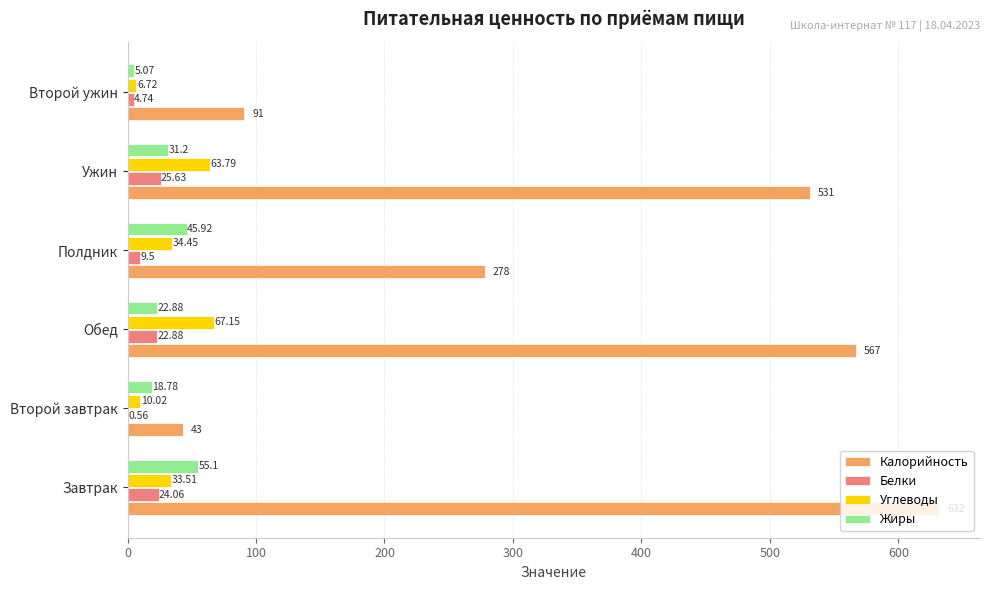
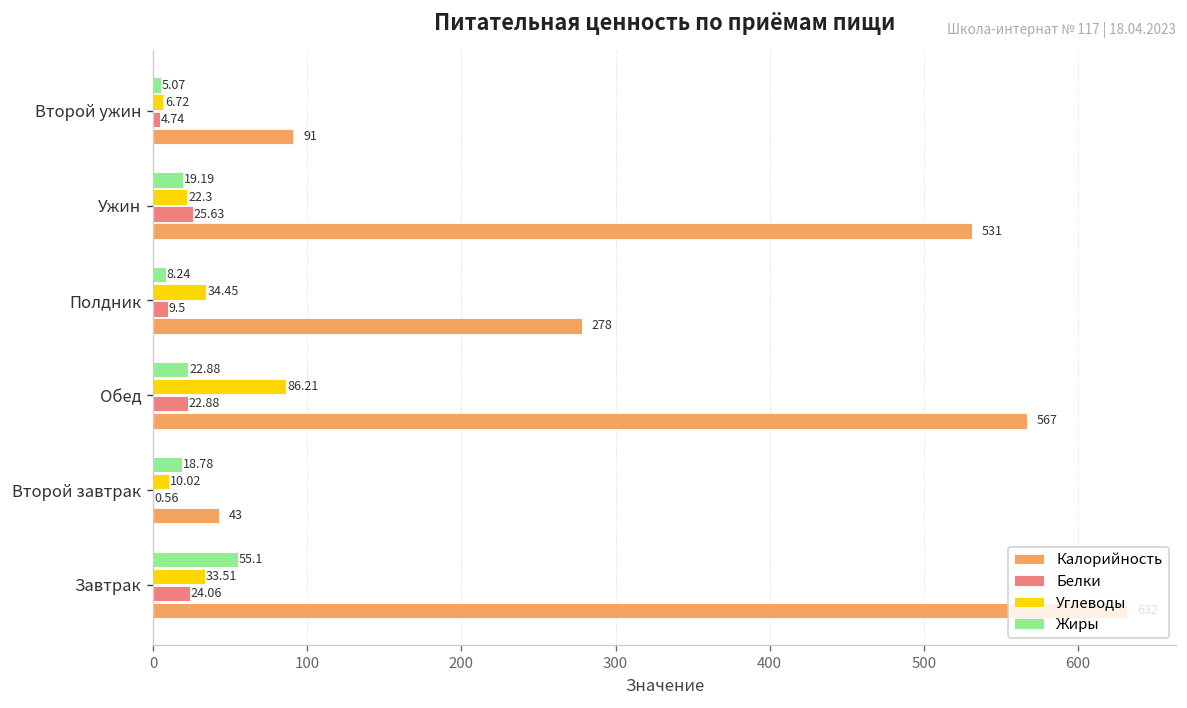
Жиры, Ужин: 31.2 -> 19.19
Углеводы, Ужин: 63.79 -> 22.3
Жиры, Полдник: 45.92 -> 8.24
Углеводы, Обед: 67.15 -> 86.21
